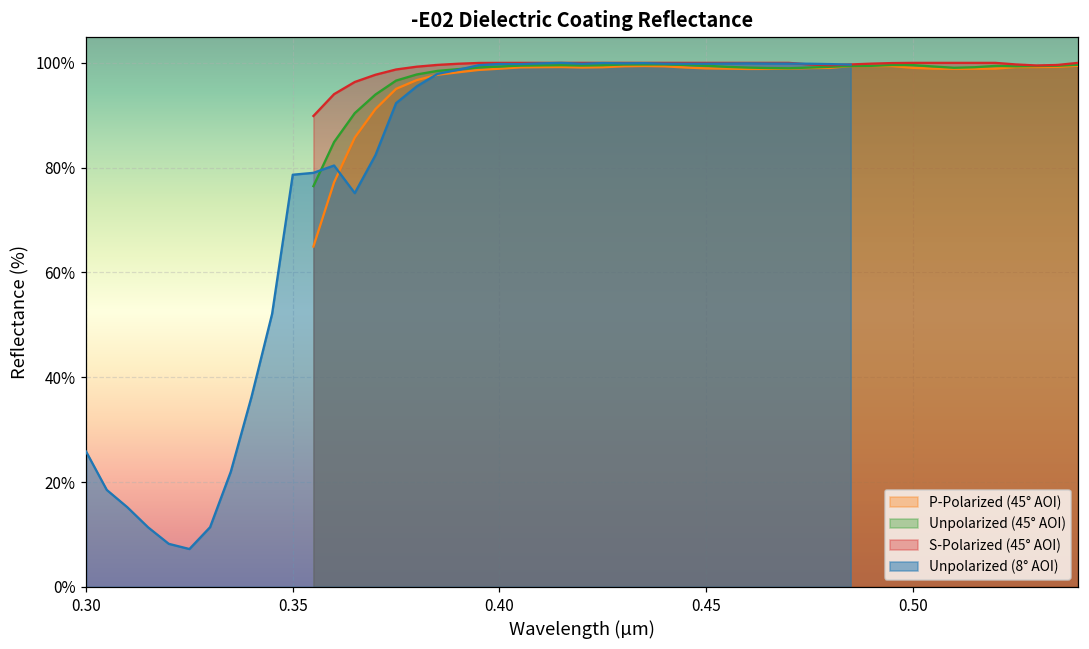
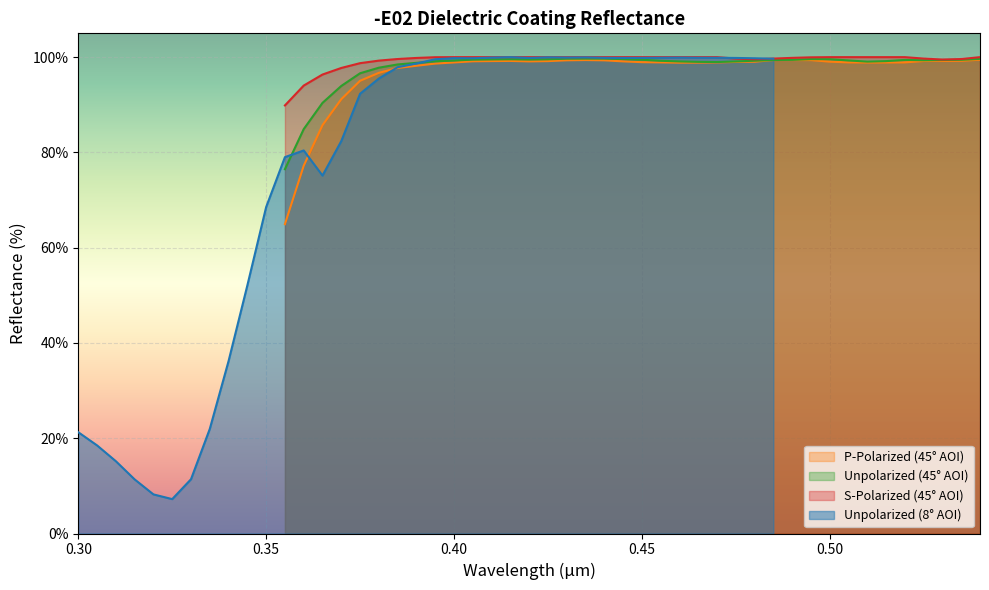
Unpolarized (8° AOI), 0.30: 26% -> 21%
Unpolarized (8° AOI), 0.35: 79% -> 69%
